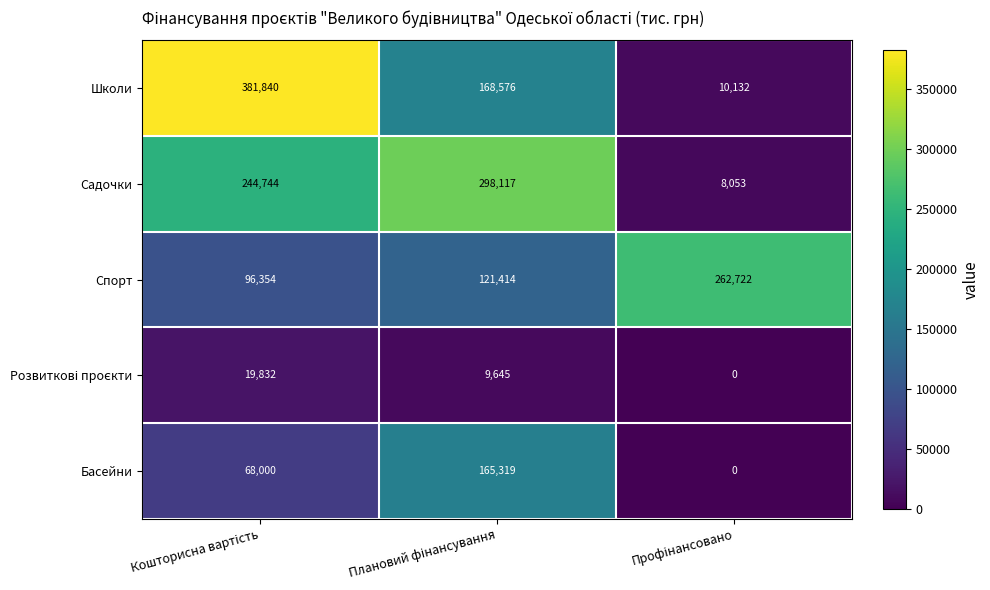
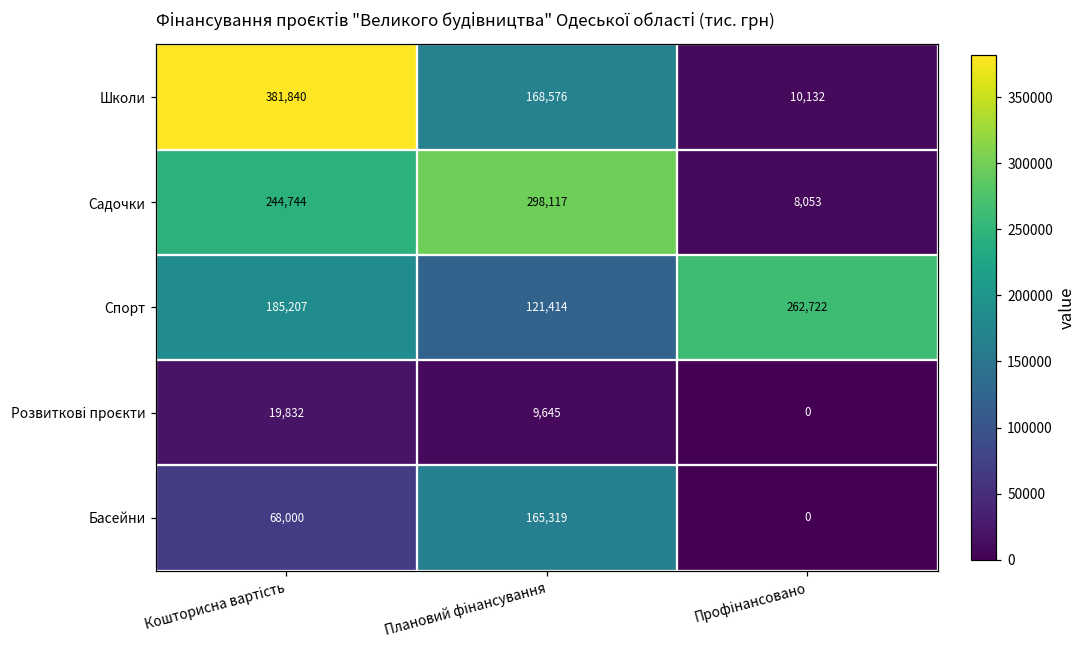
Спорт, Кошторисна вартість: 96,354 -> 185,207
